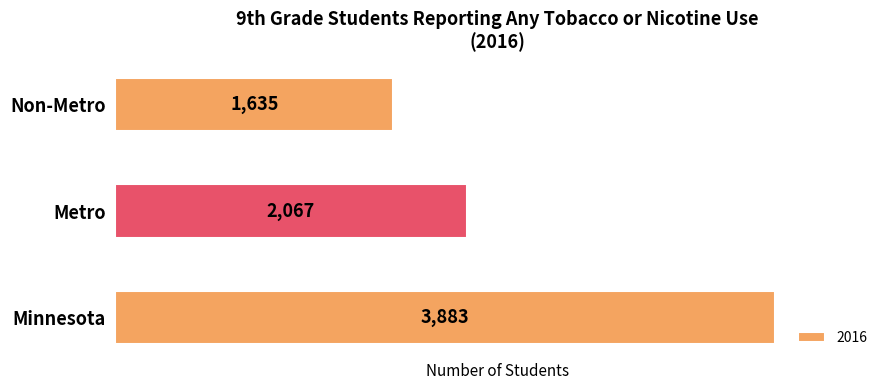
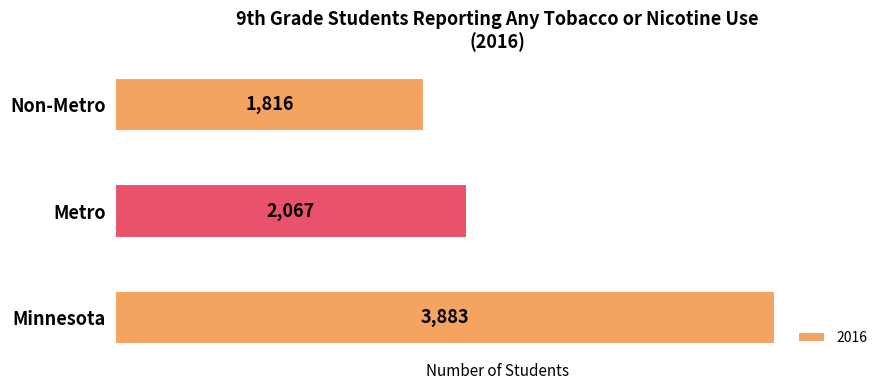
Non-Metro: 1,635 -> 1,816
